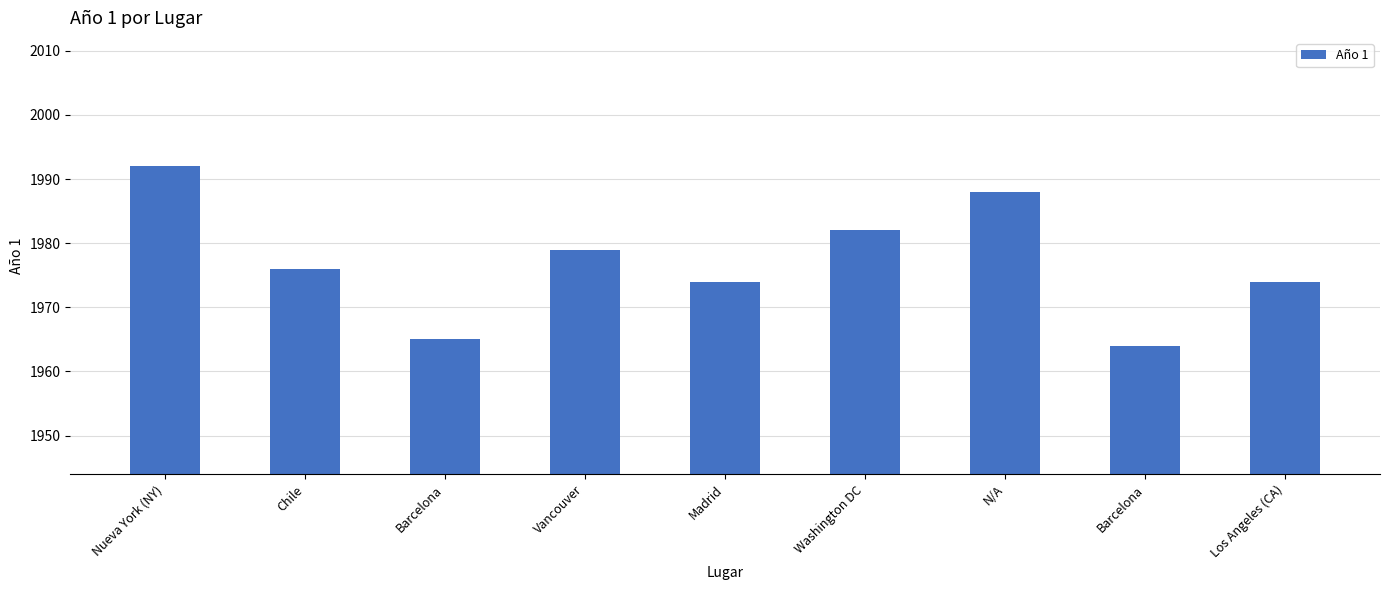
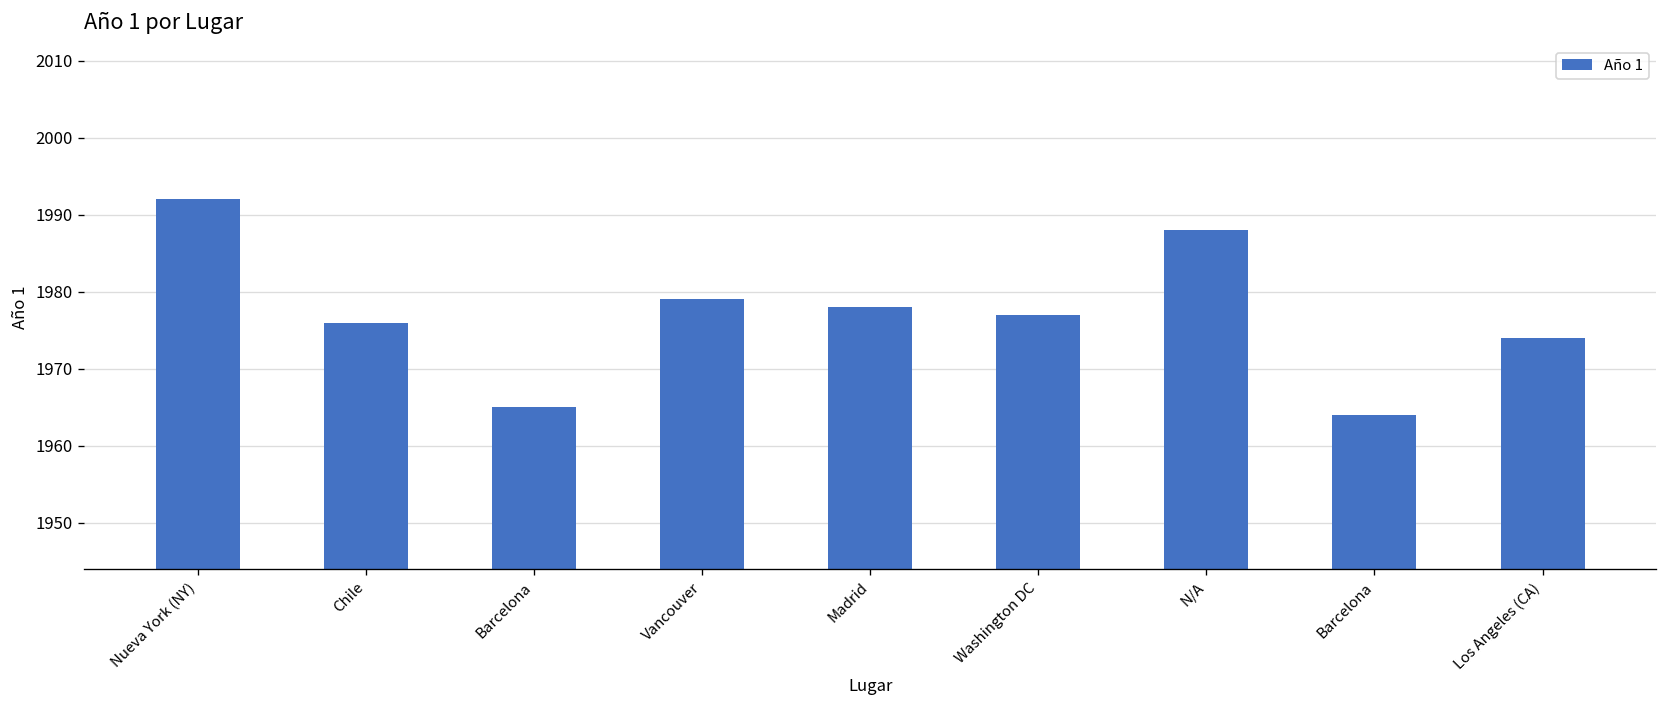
Madrid: 1974 -> 1978
Washington DC: 1982 -> 1977
